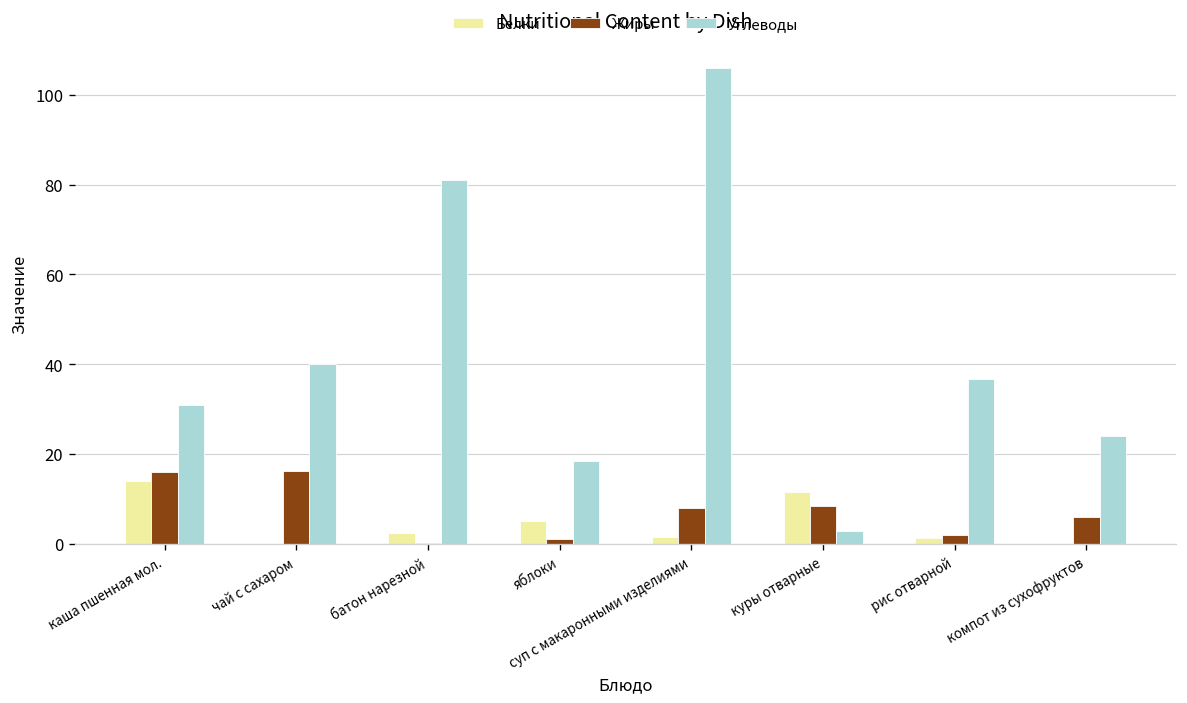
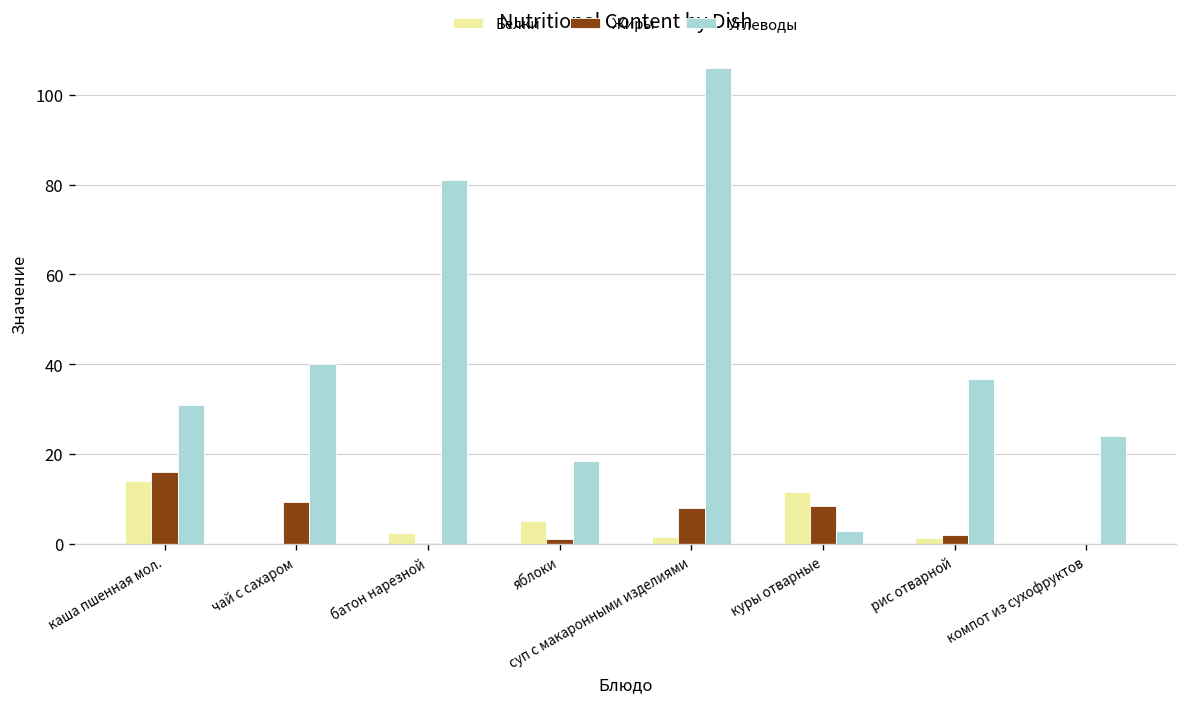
Жиры, чай с сахаром: 16 -> 9
Жиры, компот из сухофруктов: 6 -> 0
